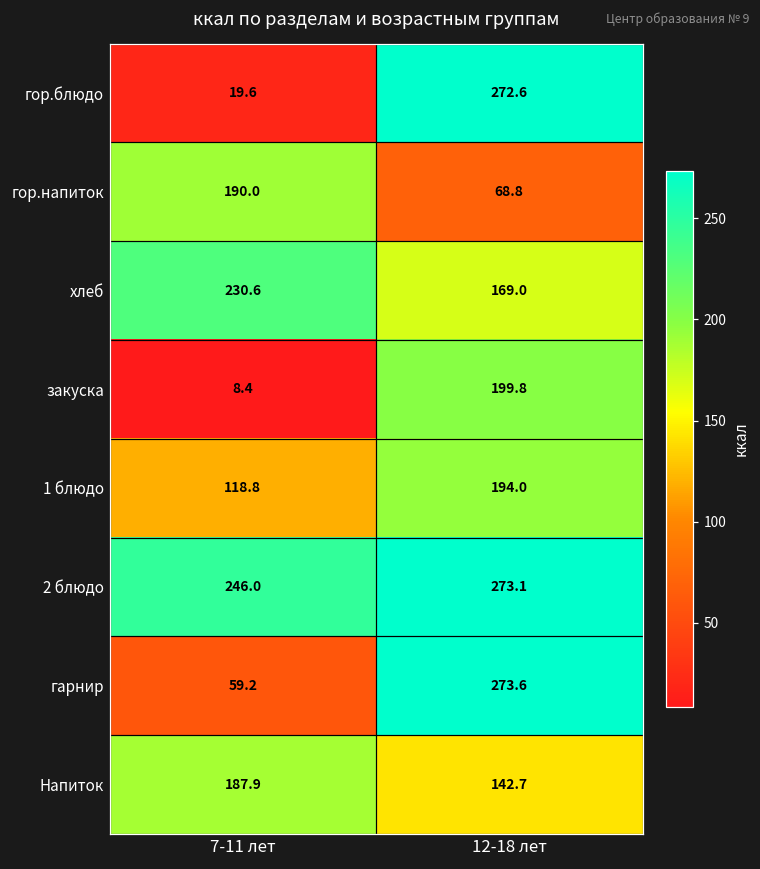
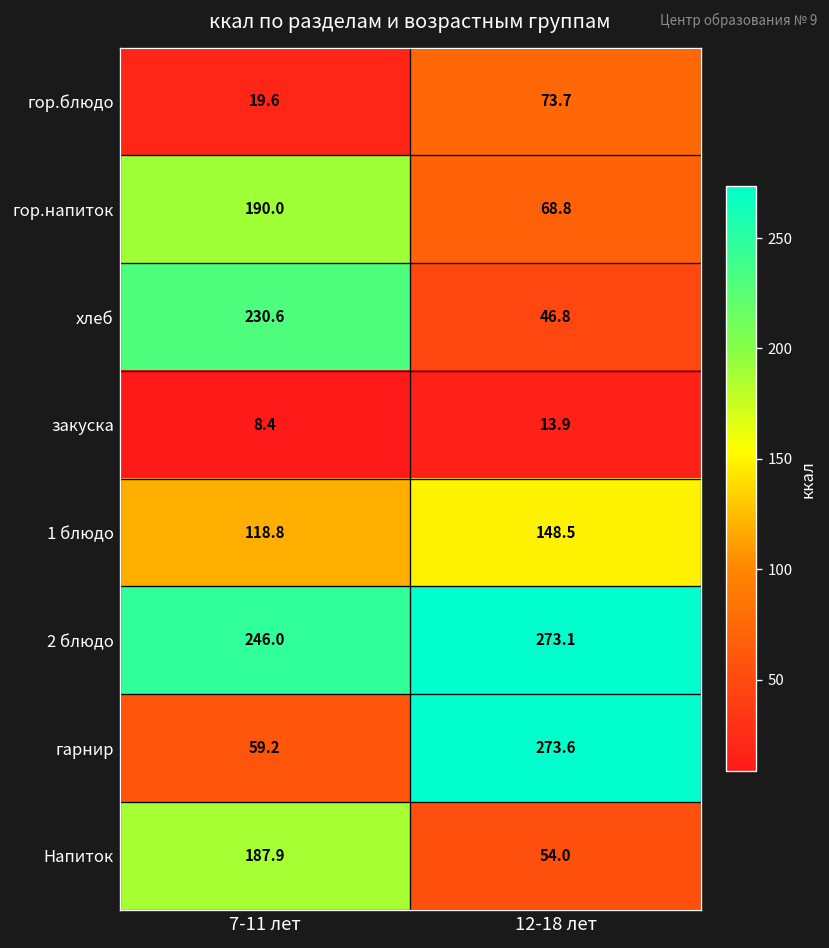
гор.блюдо, 12-18 лет: 272.6 -> 73.7
хлеб, 12-18 лет: 169.0 -> 46.8
закуска, 12-18 лет: 199.8 -> 13.9
1 блюдо, 12-18 лет: 194.0 -> 148.5
Напиток, 12-18 лет: 142.7 -> 54.0
